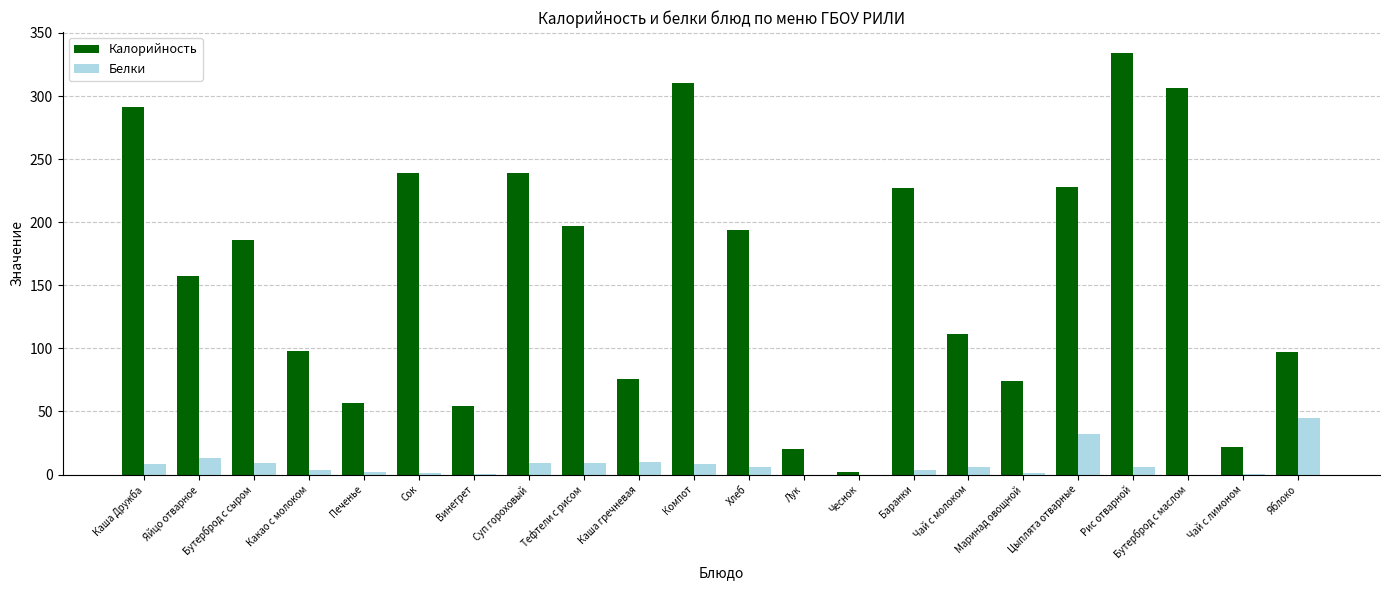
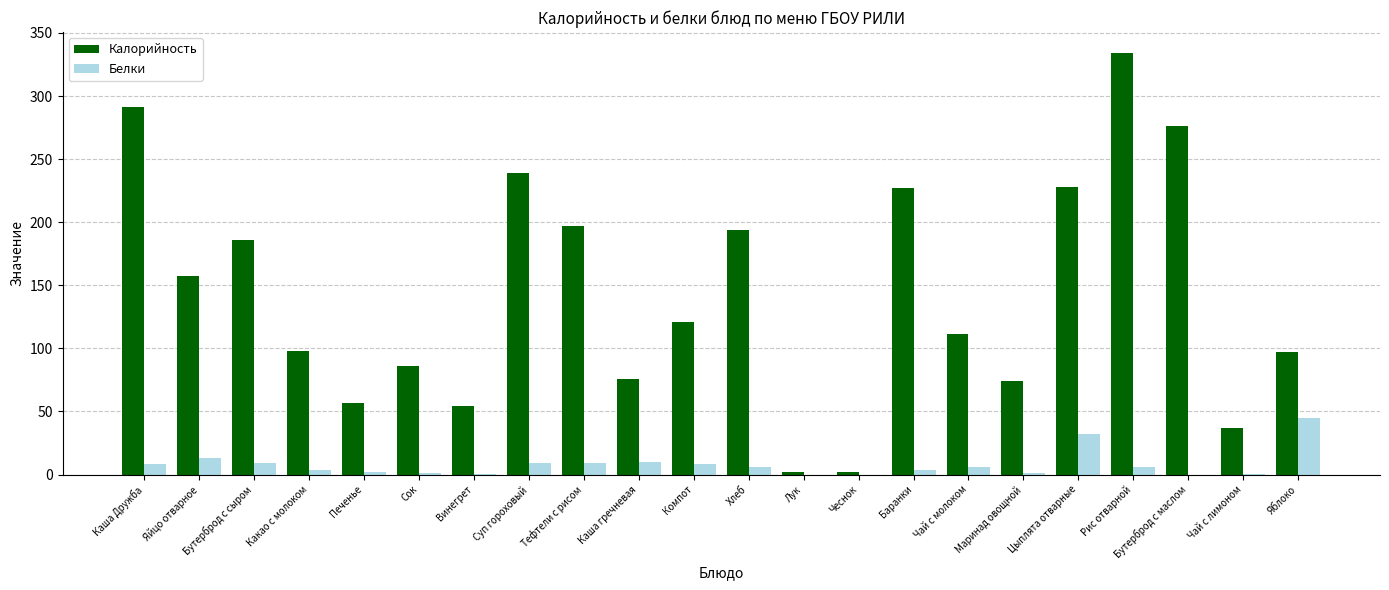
Калорийность, Сок: 239 -> 86
Калорийность, Компот: 310 -> 121
Калорийность, Лук: 20 -> 2
Калорийность, Бутерброд с маслом: 306 -> 276
Калорийность, Чай с лимоном: 22 -> 37
